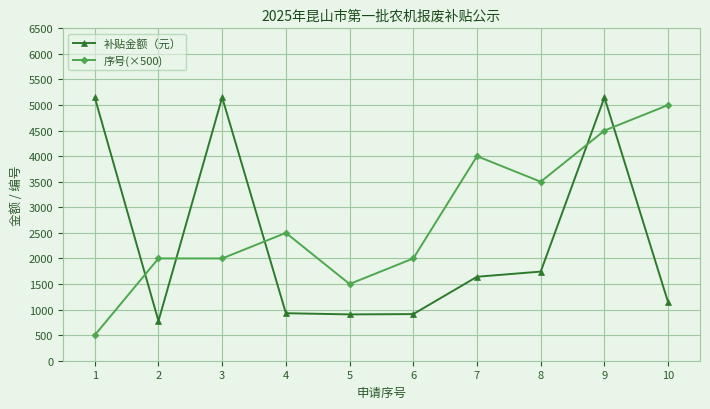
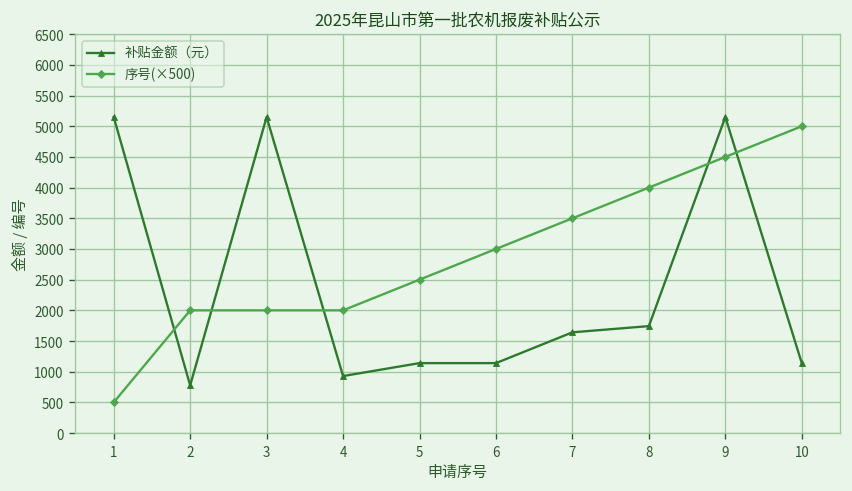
序号(×500), 4: 2500 -> 2000
补贴金额（元）, 5: 900 -> 1100
序号(×500), 5: 1500 -> 2500
补贴金额（元）, 6: 900 -> 1100
序号(×500), 6: 2000 -> 3000
序号(×500), 7: 4000 -> 3500
序号(×500), 8: 3500 -> 4000
